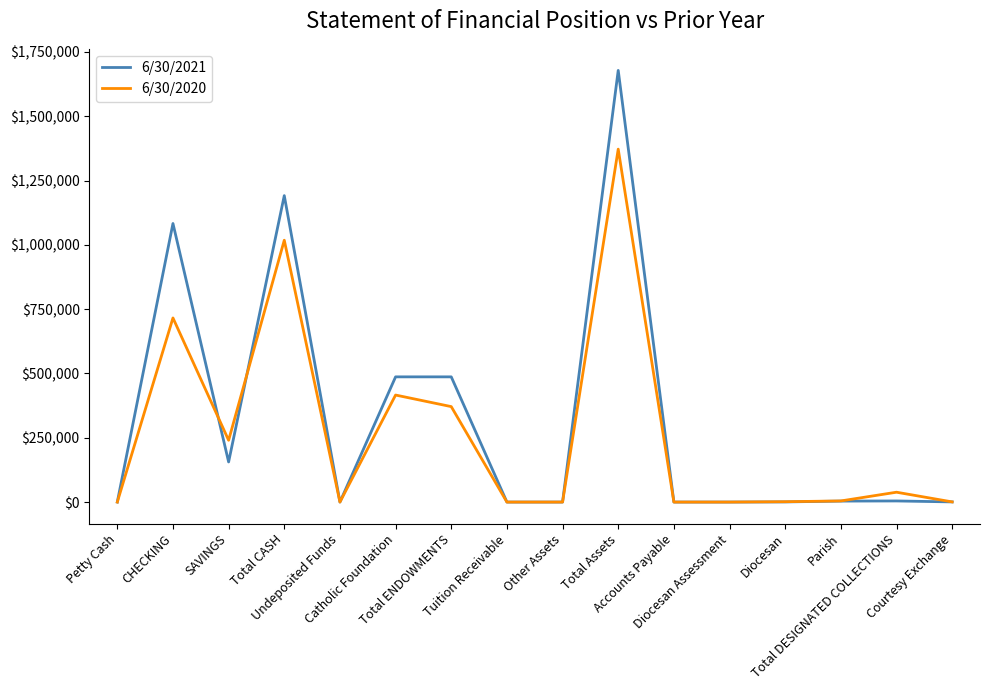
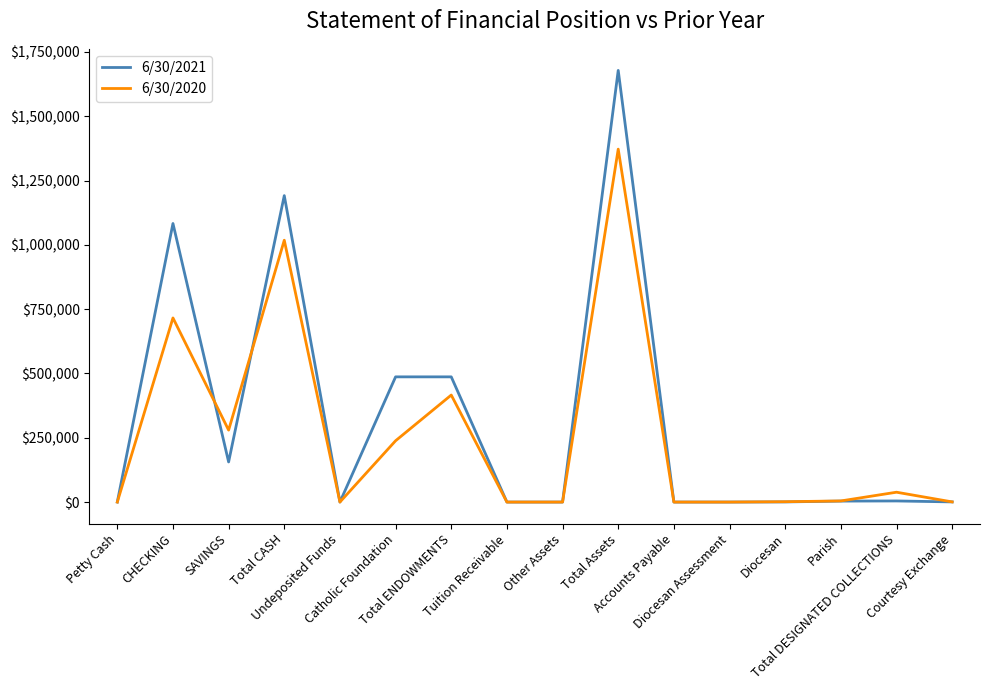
6/30/2020, SAVINGS: $240,000 -> $280,000
6/30/2020, Catholic Foundation: $420,000 -> $240,000
6/30/2020, Total ENDOWMENTS: $370,000 -> $420,000
